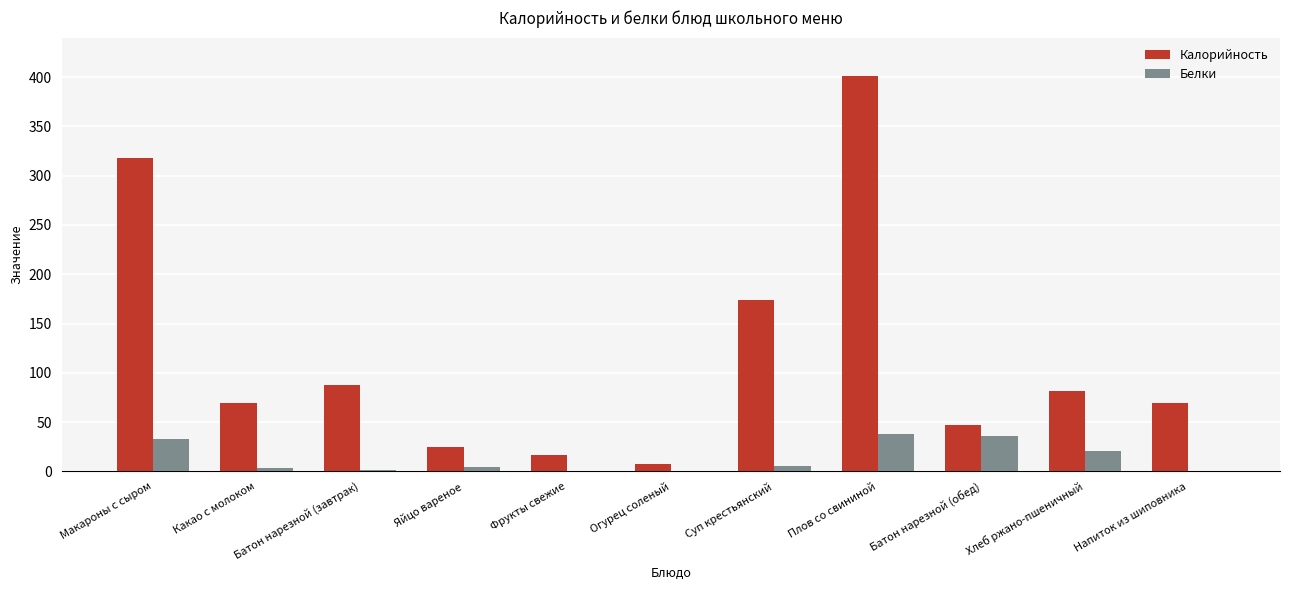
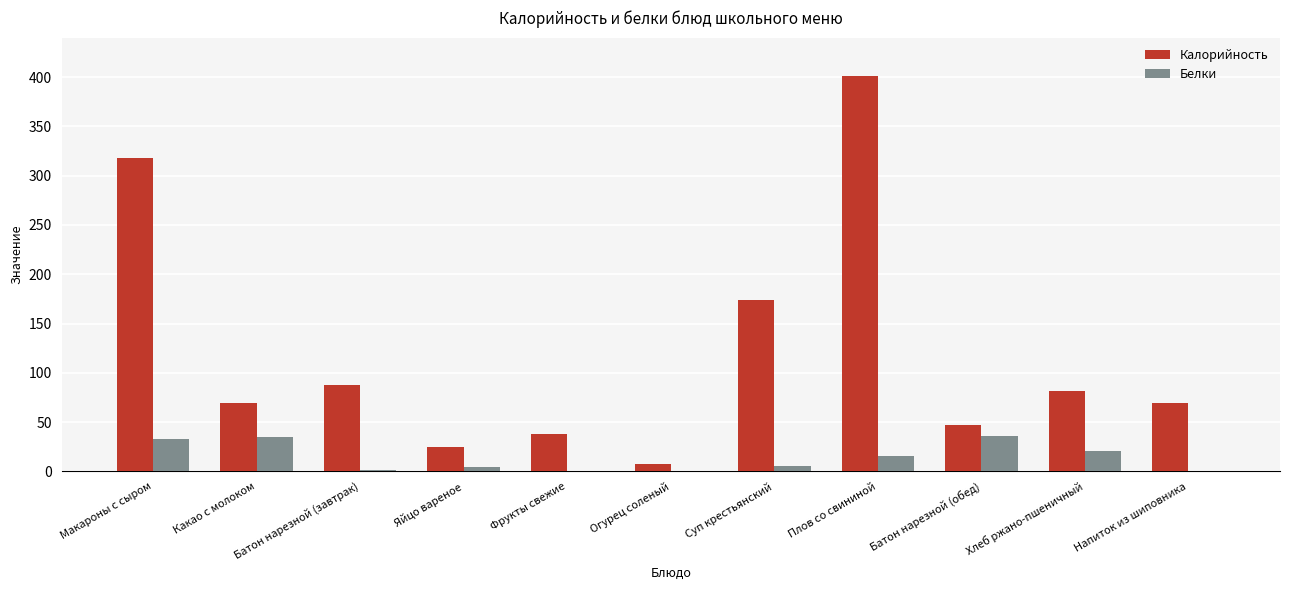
Белки, Какао с молоком: 0 -> 30
Калорийность, Фрукты свежие: 20 -> 40
Белки, Плов со свининой: 40 -> 20
